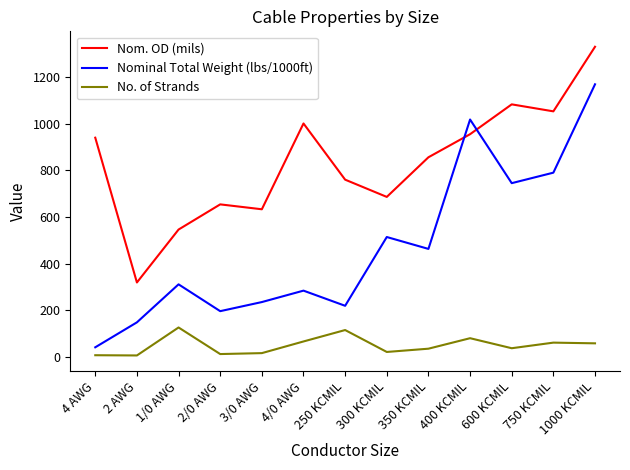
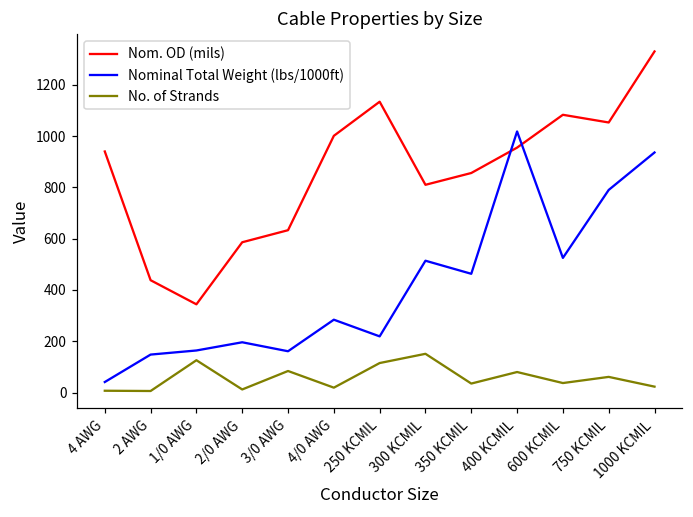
Nom. OD (mils), 2 AWG: 320 -> 440
Nom. OD (mils), 1/0 AWG: 550 -> 340
Nominal Total Weight (lbs/1000ft), 1/0 AWG: 310 -> 160
Nom. OD (mils), 2/0 AWG: 650 -> 590
Nominal Total Weight (lbs/1000ft), 3/0 AWG: 240 -> 160
No. of Strands, 3/0 AWG: 20 -> 80
No. of Strands, 4/0 AWG: 70 -> 20
Nom. OD (mils), 250 KCMIL: 760 -> 1130
Nom. OD (mils), 300 KCMIL: 690 -> 810
No. of Strands, 300 KCMIL: 20 -> 150
Nominal Total Weight (lbs/1000ft), 600 KCMIL: 750 -> 530
Nominal Total Weight (lbs/1000ft), 1000 KCMIL: 1170 -> 940
No. of Strands, 1000 KCMIL: 60 -> 20
